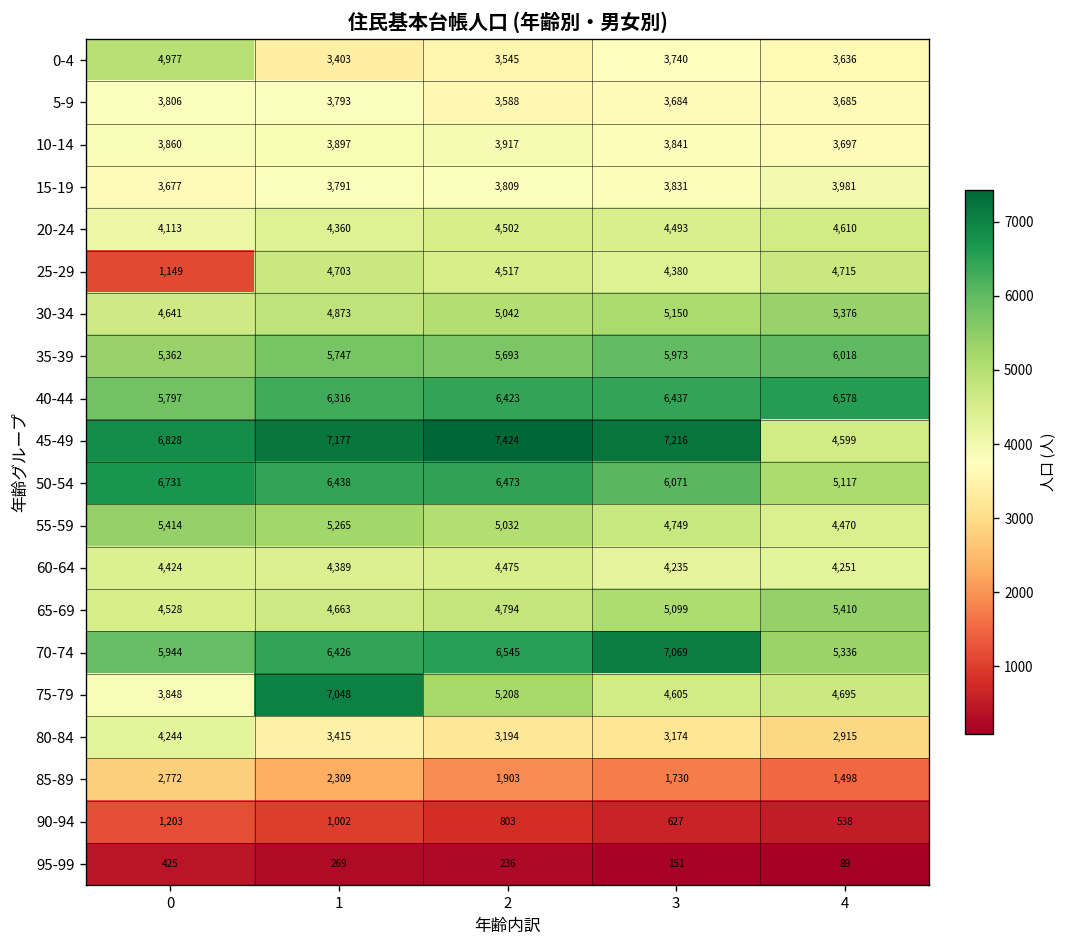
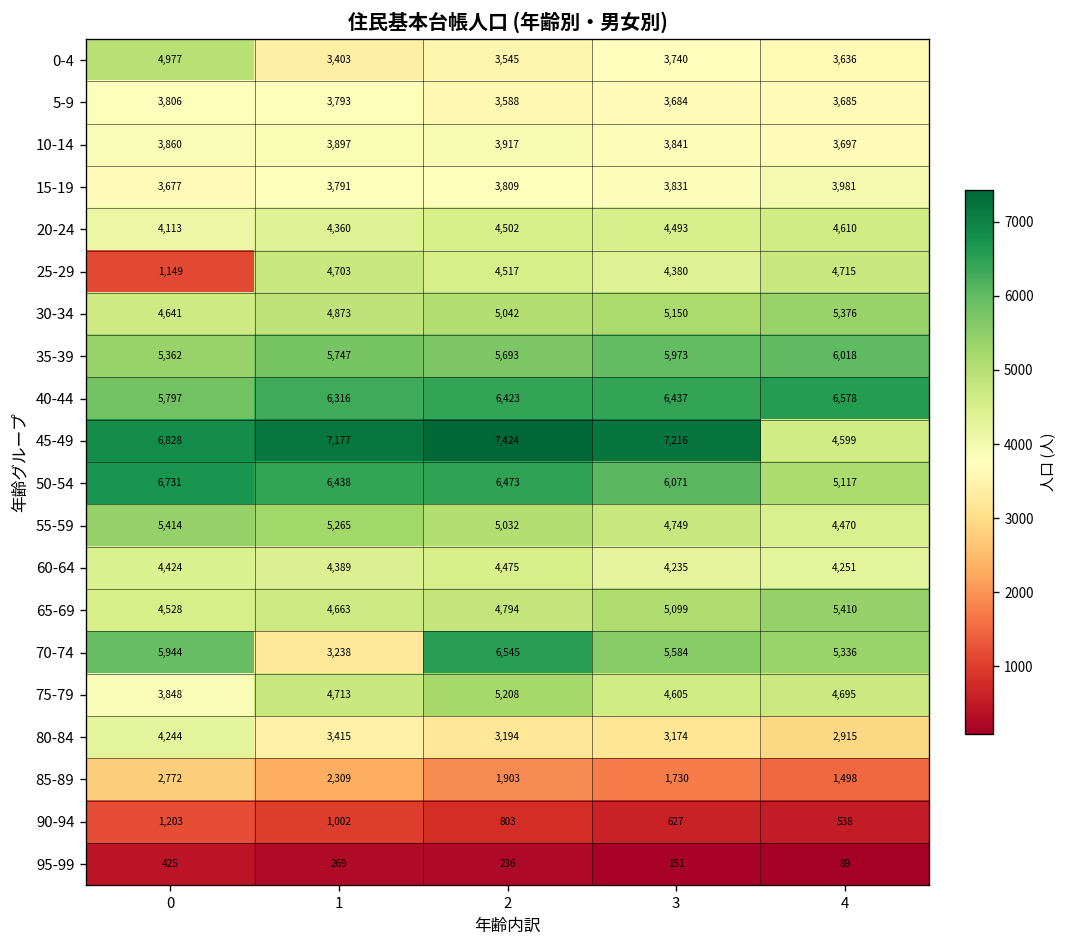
70-74, 1: 6,426 -> 3,238
70-74, 3: 7,069 -> 5,584
75-79, 1: 7,048 -> 4,713
